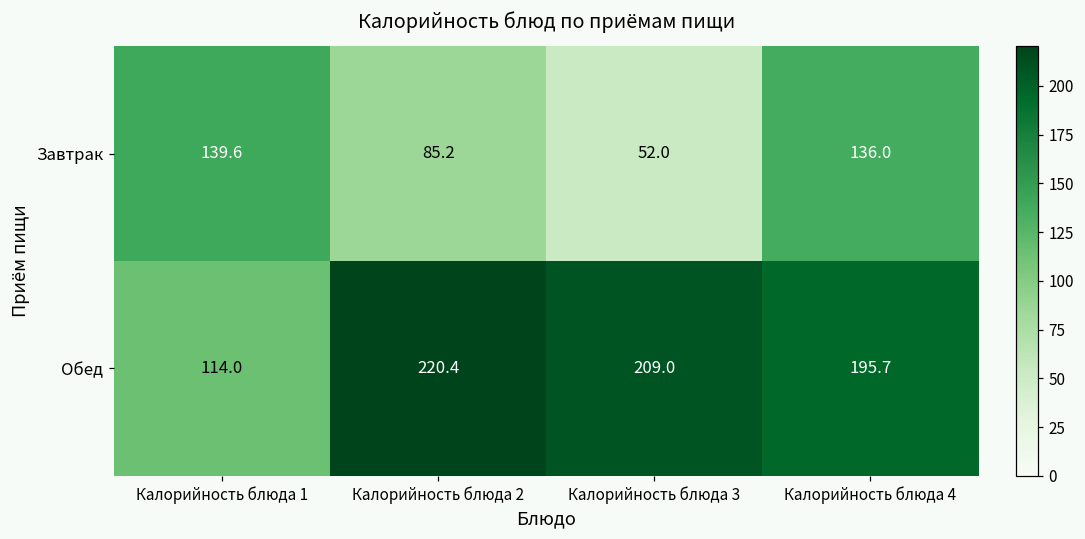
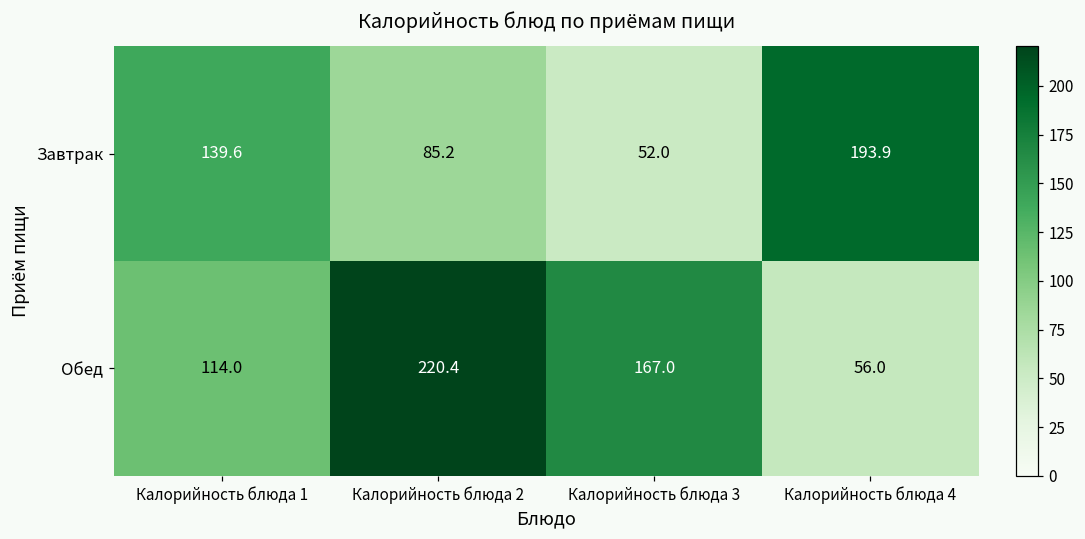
Завтрак, Калорийность блюда 4: 136.0 -> 193.9
Обед, Калорийность блюда 3: 209.0 -> 167.0
Обед, Калорийность блюда 4: 195.7 -> 56.0
